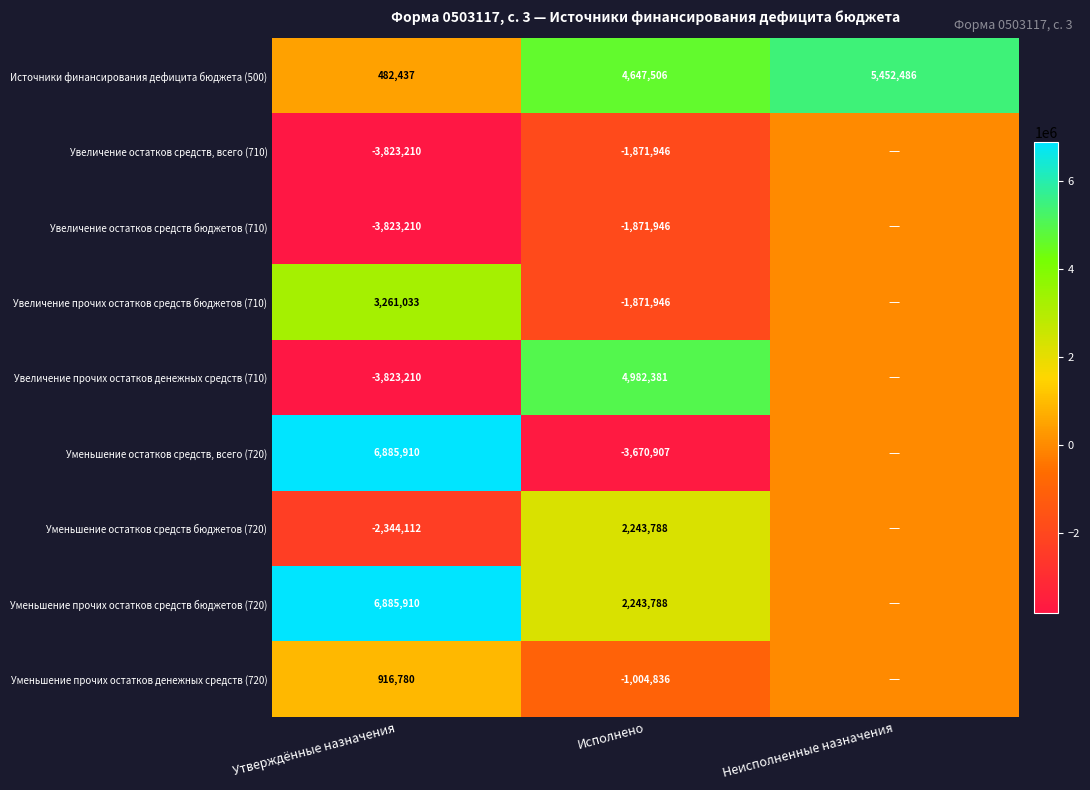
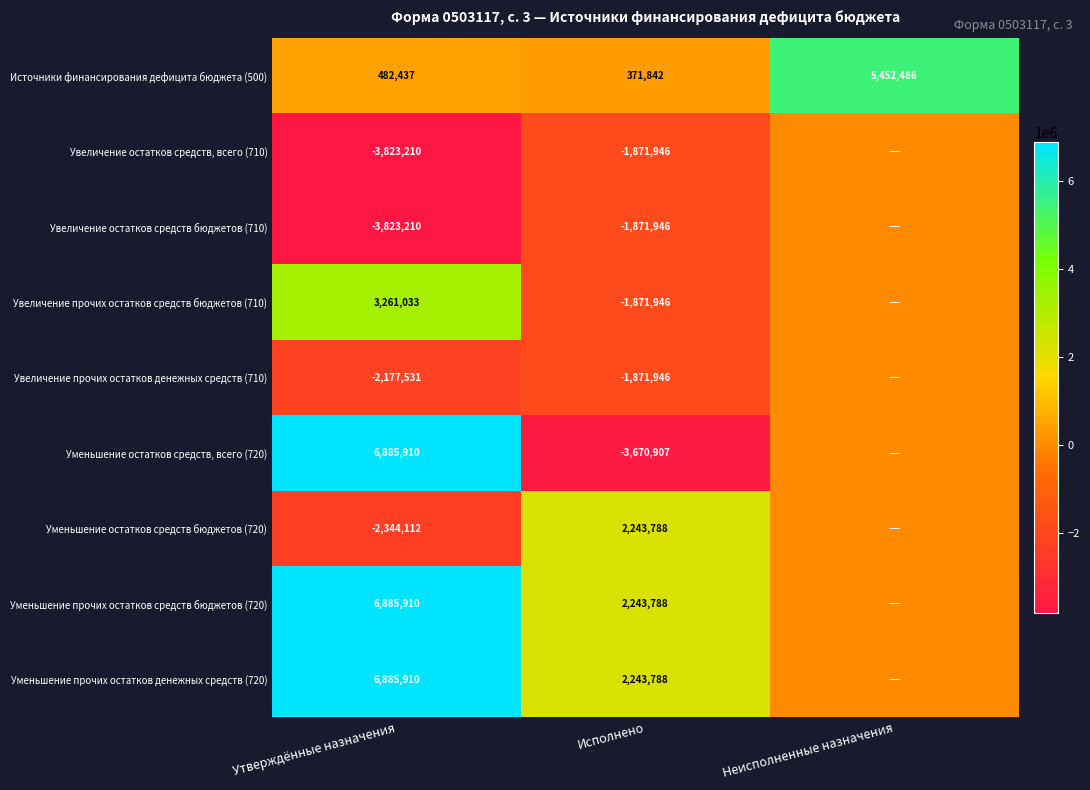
Источники финансирования дефицита бюджета (500), Исполнено: 4,647,506 -> 371,842
Увеличение прочих остатков денежных средств (710), Утверждённые назначения: -3,823,210 -> -2,177,531
Увеличение прочих остатков денежных средств (710), Исполнено: 4,982,381 -> -1,871,946
Уменьшение прочих остатков денежных средств (720), Утверждённые назначения: 916,780 -> 6,885,910
Уменьшение прочих остатков денежных средств (720), Исполнено: -1,004,836 -> 2,243,788
